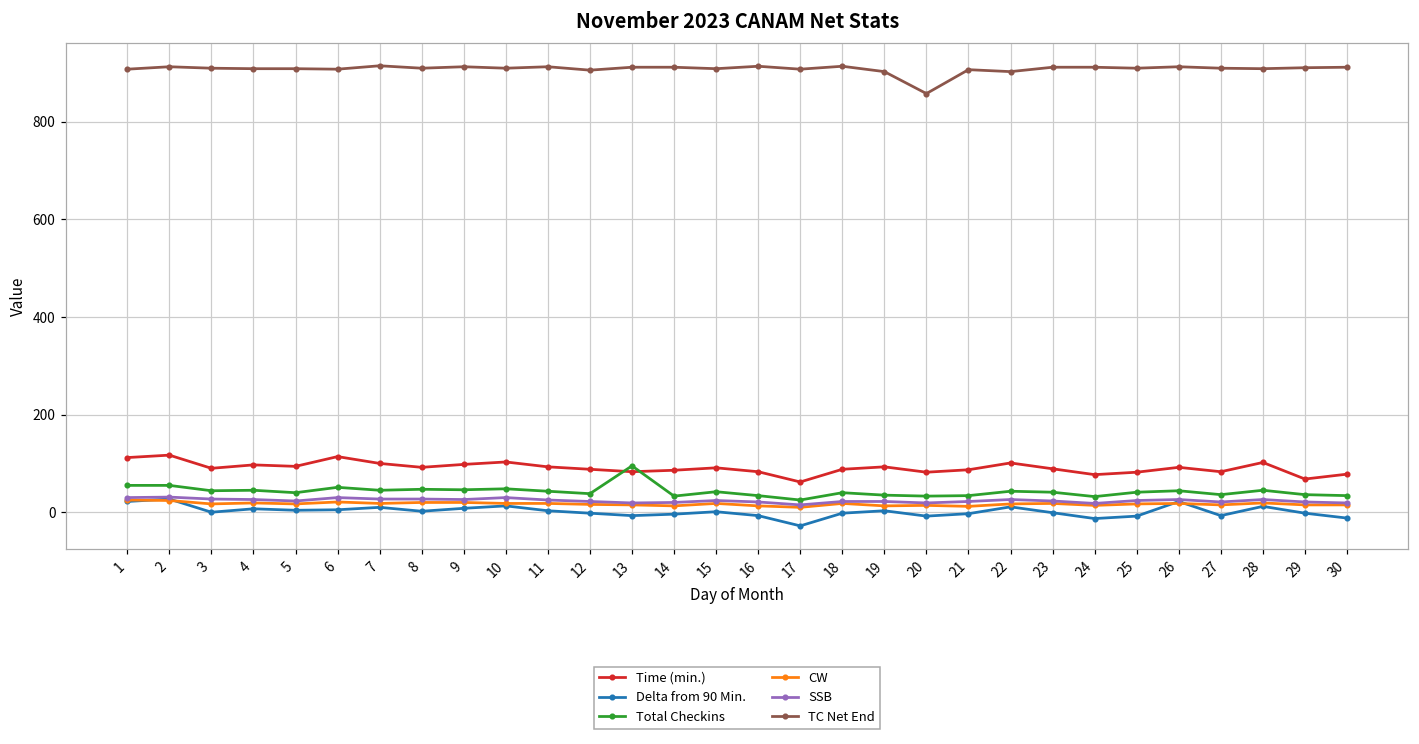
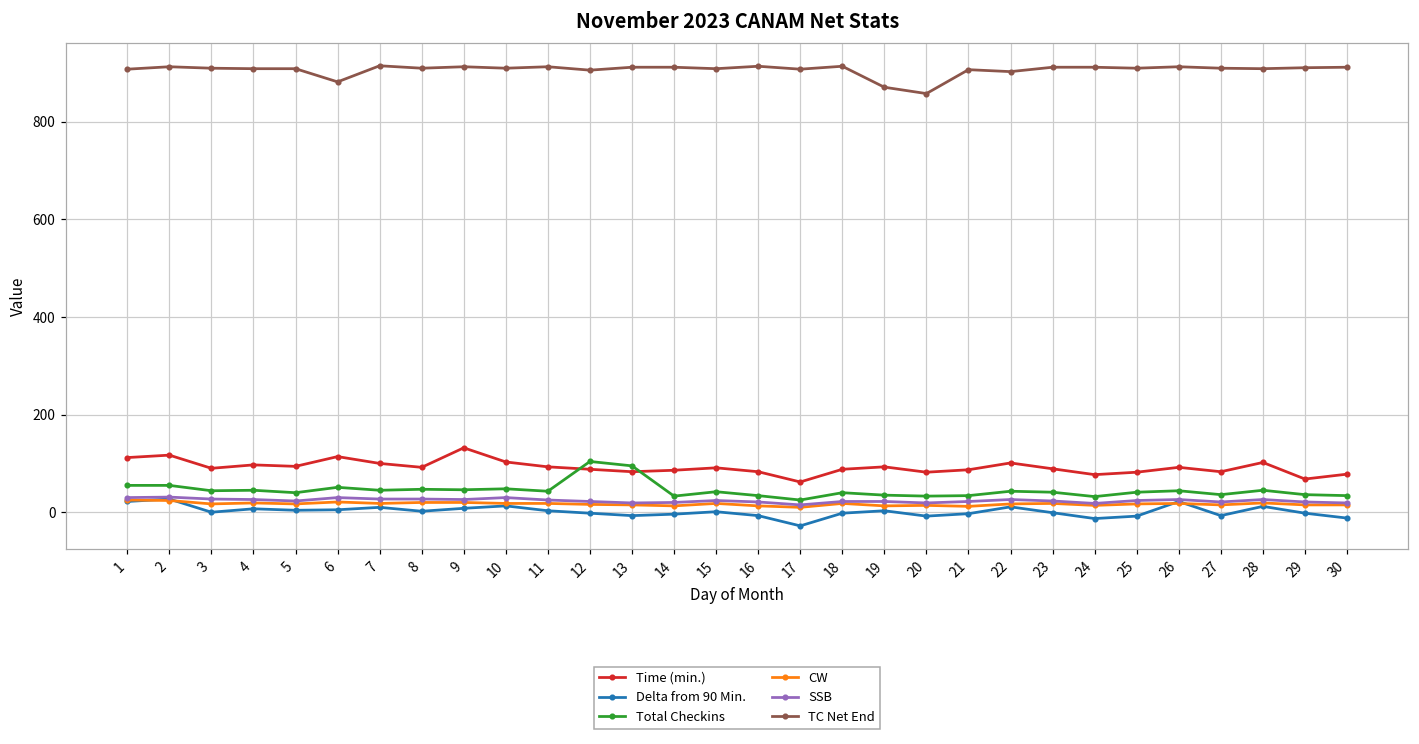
TC Net End, 6: 910 -> 880
Time (min.), 9: 100 -> 130
Total Checkins, 12: 40 -> 100
TC Net End, 19: 900 -> 870
